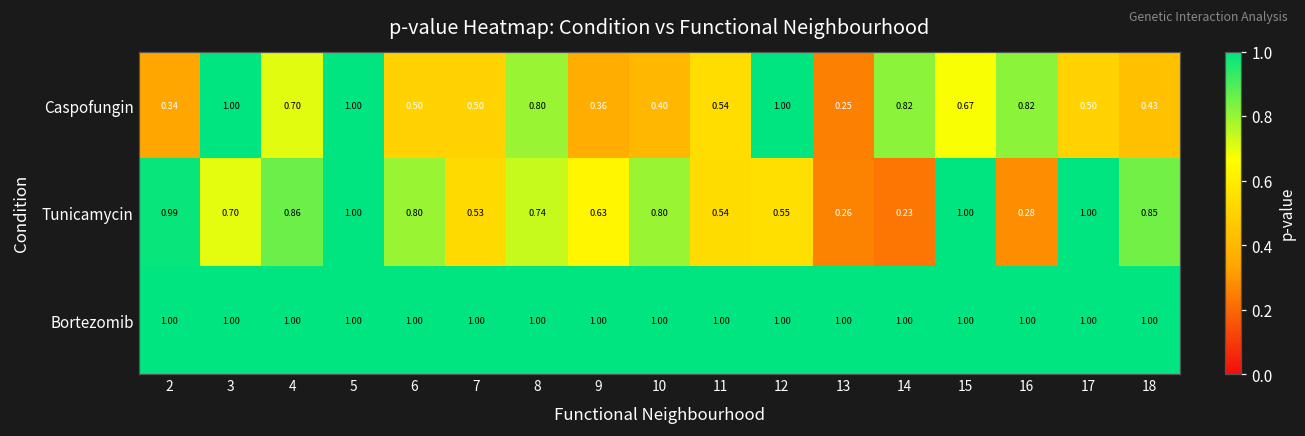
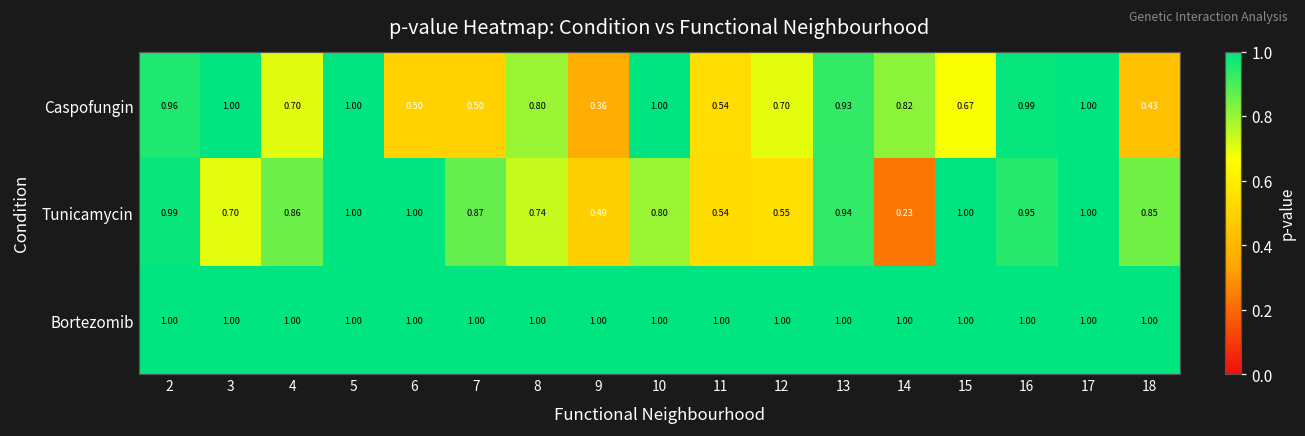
Caspofungin, 2: 0.34 -> 0.96
Caspofungin, 10: 0.40 -> 1.00
Caspofungin, 12: 1.00 -> 0.70
Caspofungin, 13: 0.25 -> 0.93
Caspofungin, 16: 0.82 -> 0.99
Caspofungin, 17: 0.50 -> 1.00
Tunicamycin, 6: 0.80 -> 1.00
Tunicamycin, 7: 0.53 -> 0.87
Tunicamycin, 9: 0.63 -> 0.49
Tunicamycin, 13: 0.26 -> 0.94
Tunicamycin, 16: 0.28 -> 0.95
